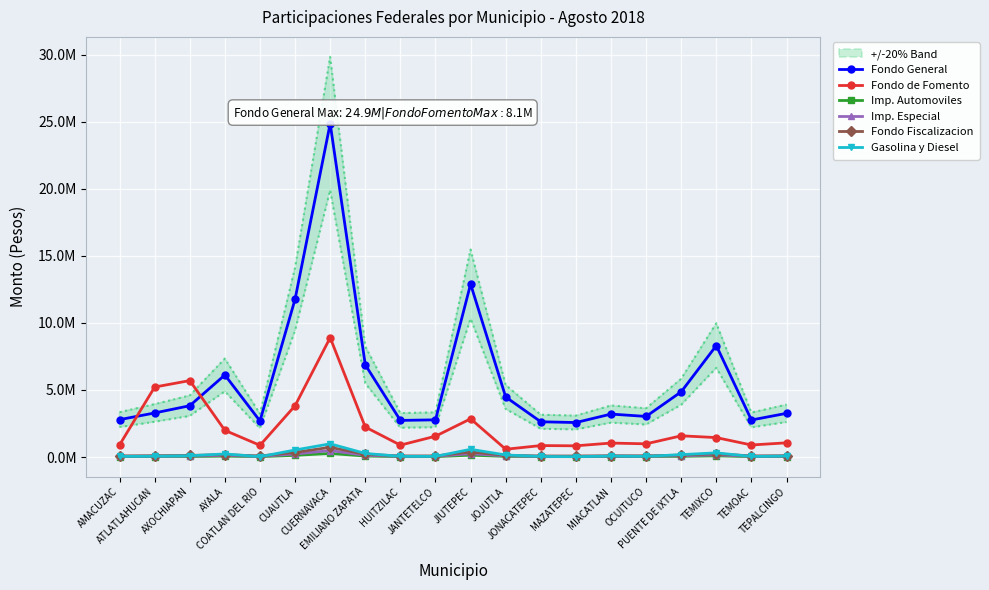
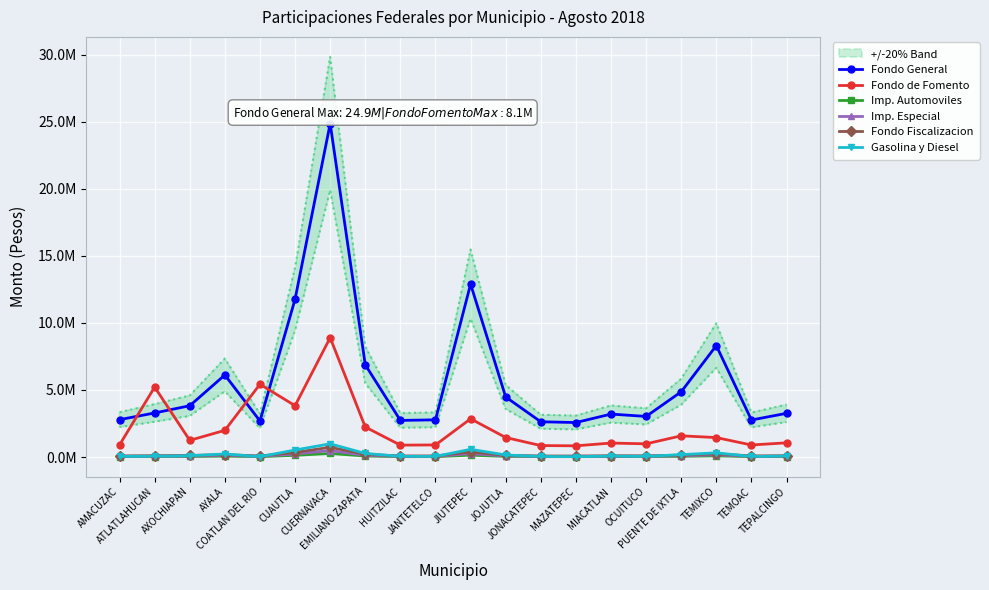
Fondo de Fomento, AXOCHIAPAN: 5700000 -> 1200000
Fondo de Fomento, COATLAN DEL RIO: 900000 -> 5400000
Fondo de Fomento, JANTETELCO: 1600000 -> 900000
Fondo de Fomento, JOJUTLA: 600000 -> 1500000
